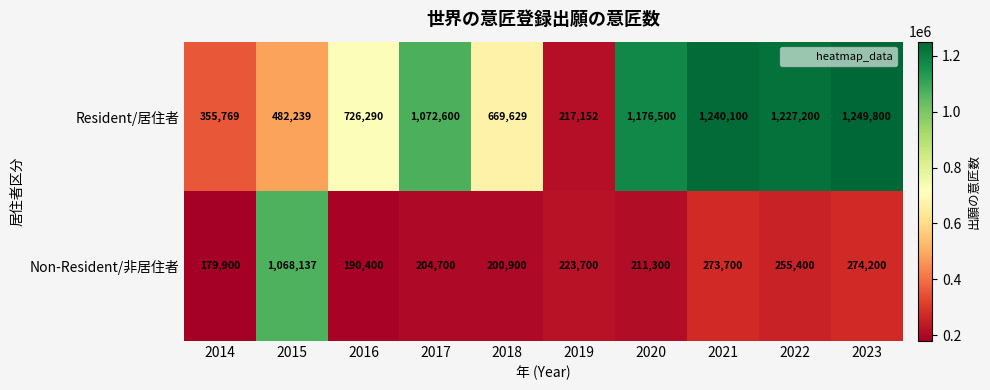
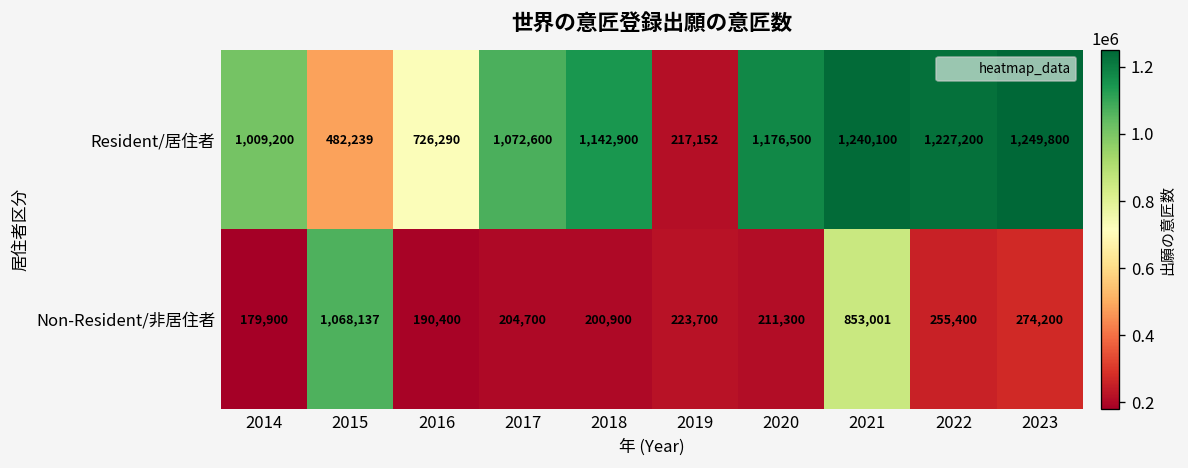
Resident/居住者, 2014: 355,769 -> 1,009,200
Resident/居住者, 2018: 669,629 -> 1,142,900
Non-Resident/非居住者, 2021: 273,700 -> 853,001
